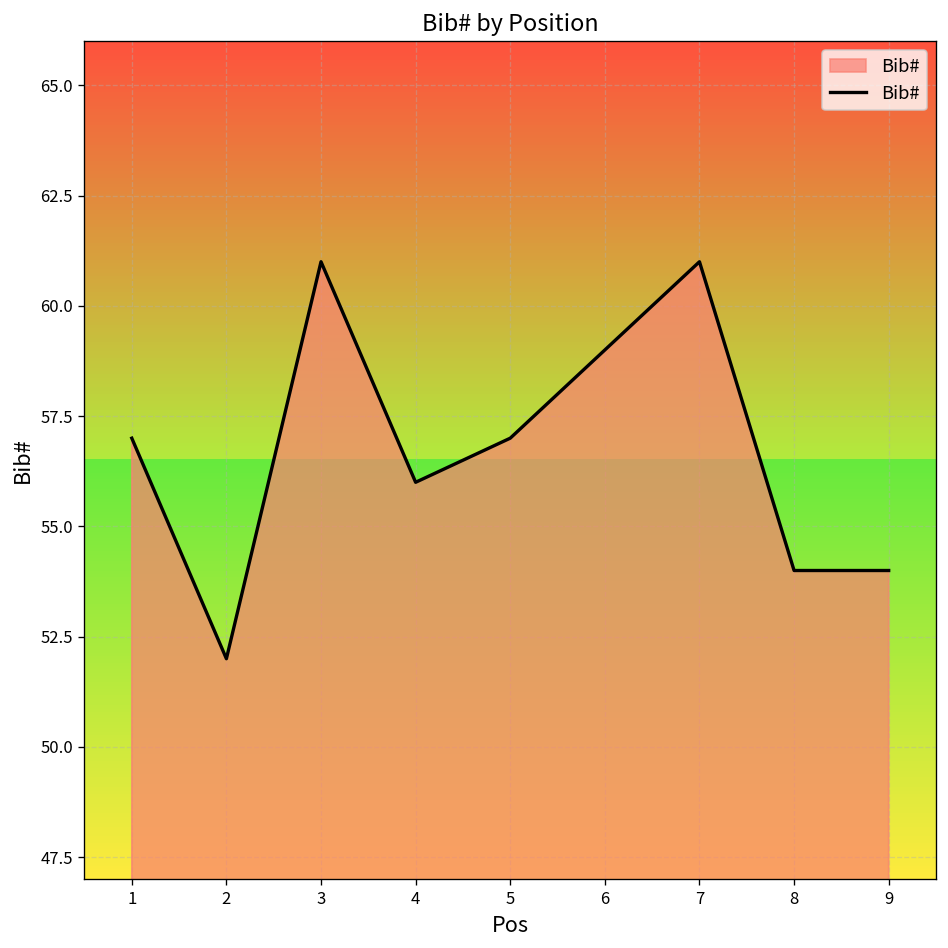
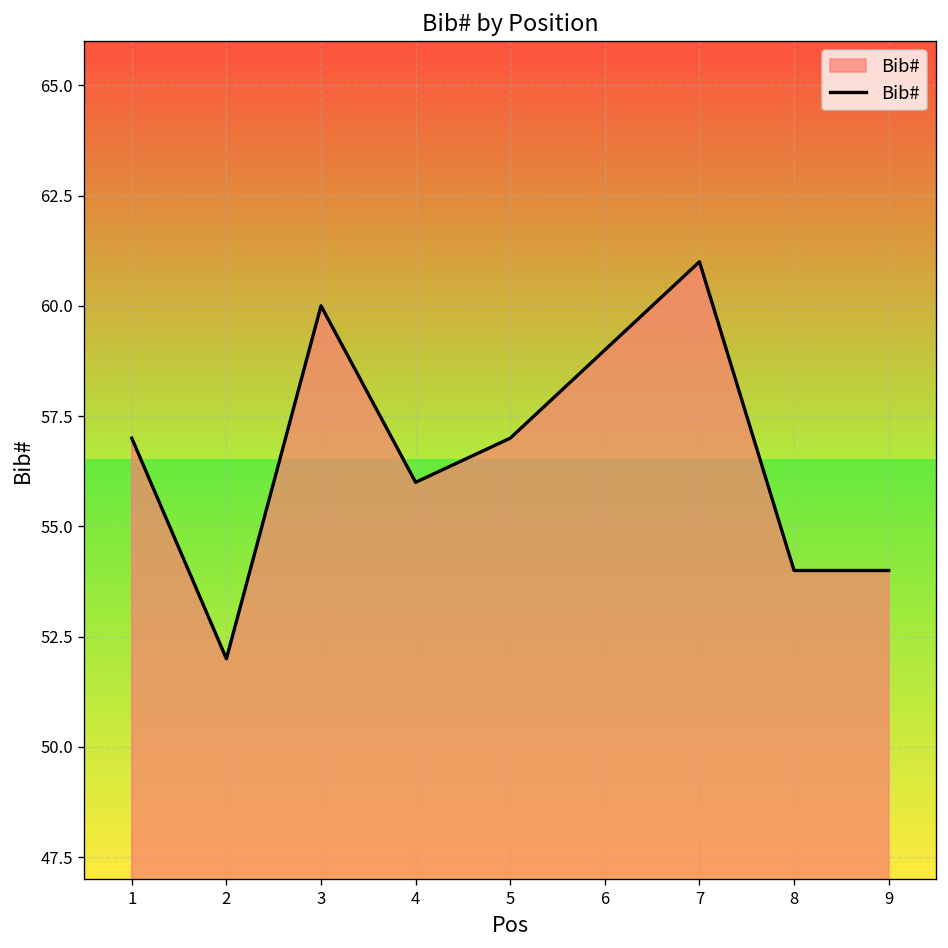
3: 61 -> 60
